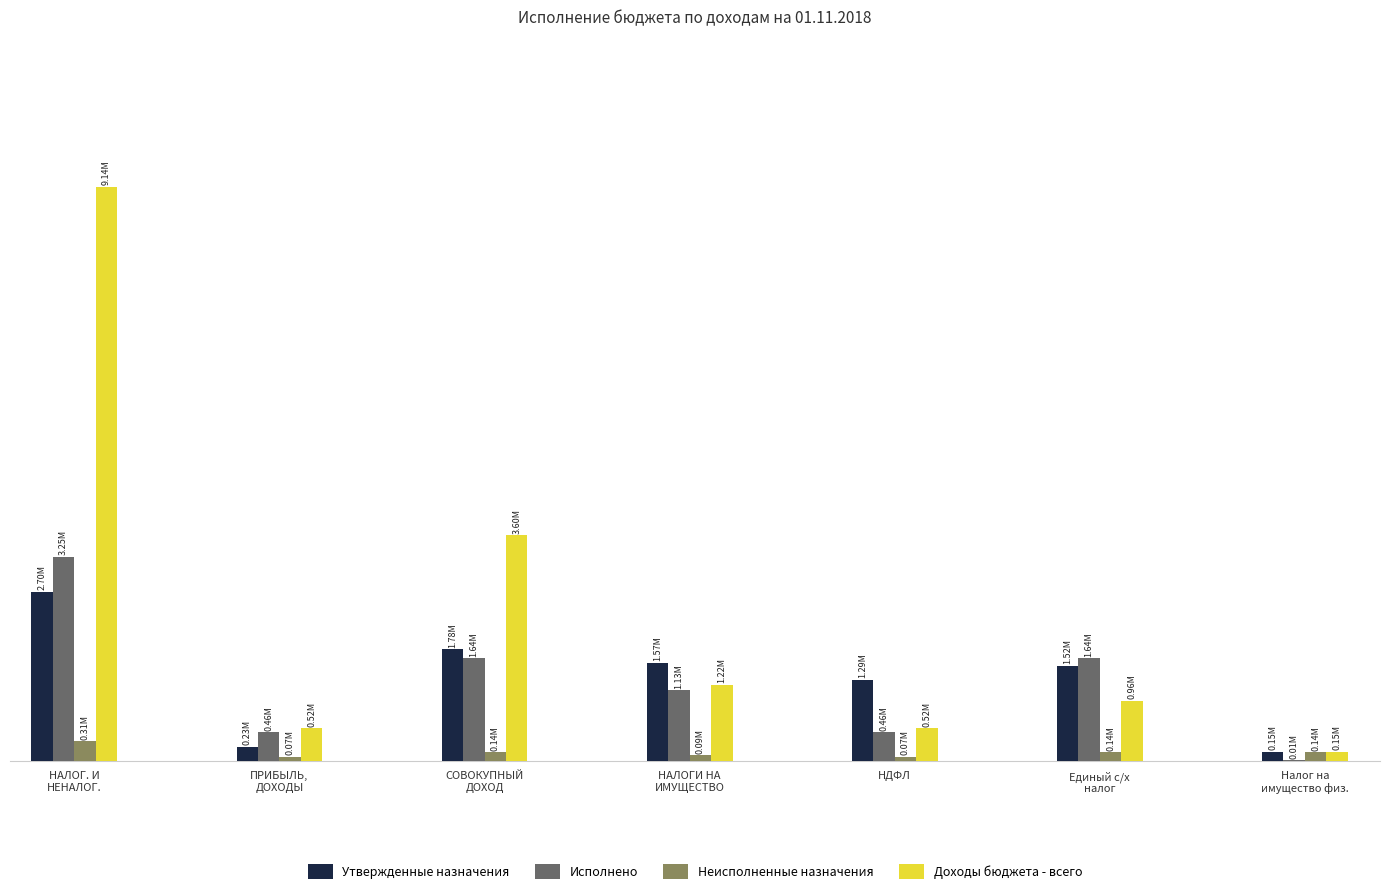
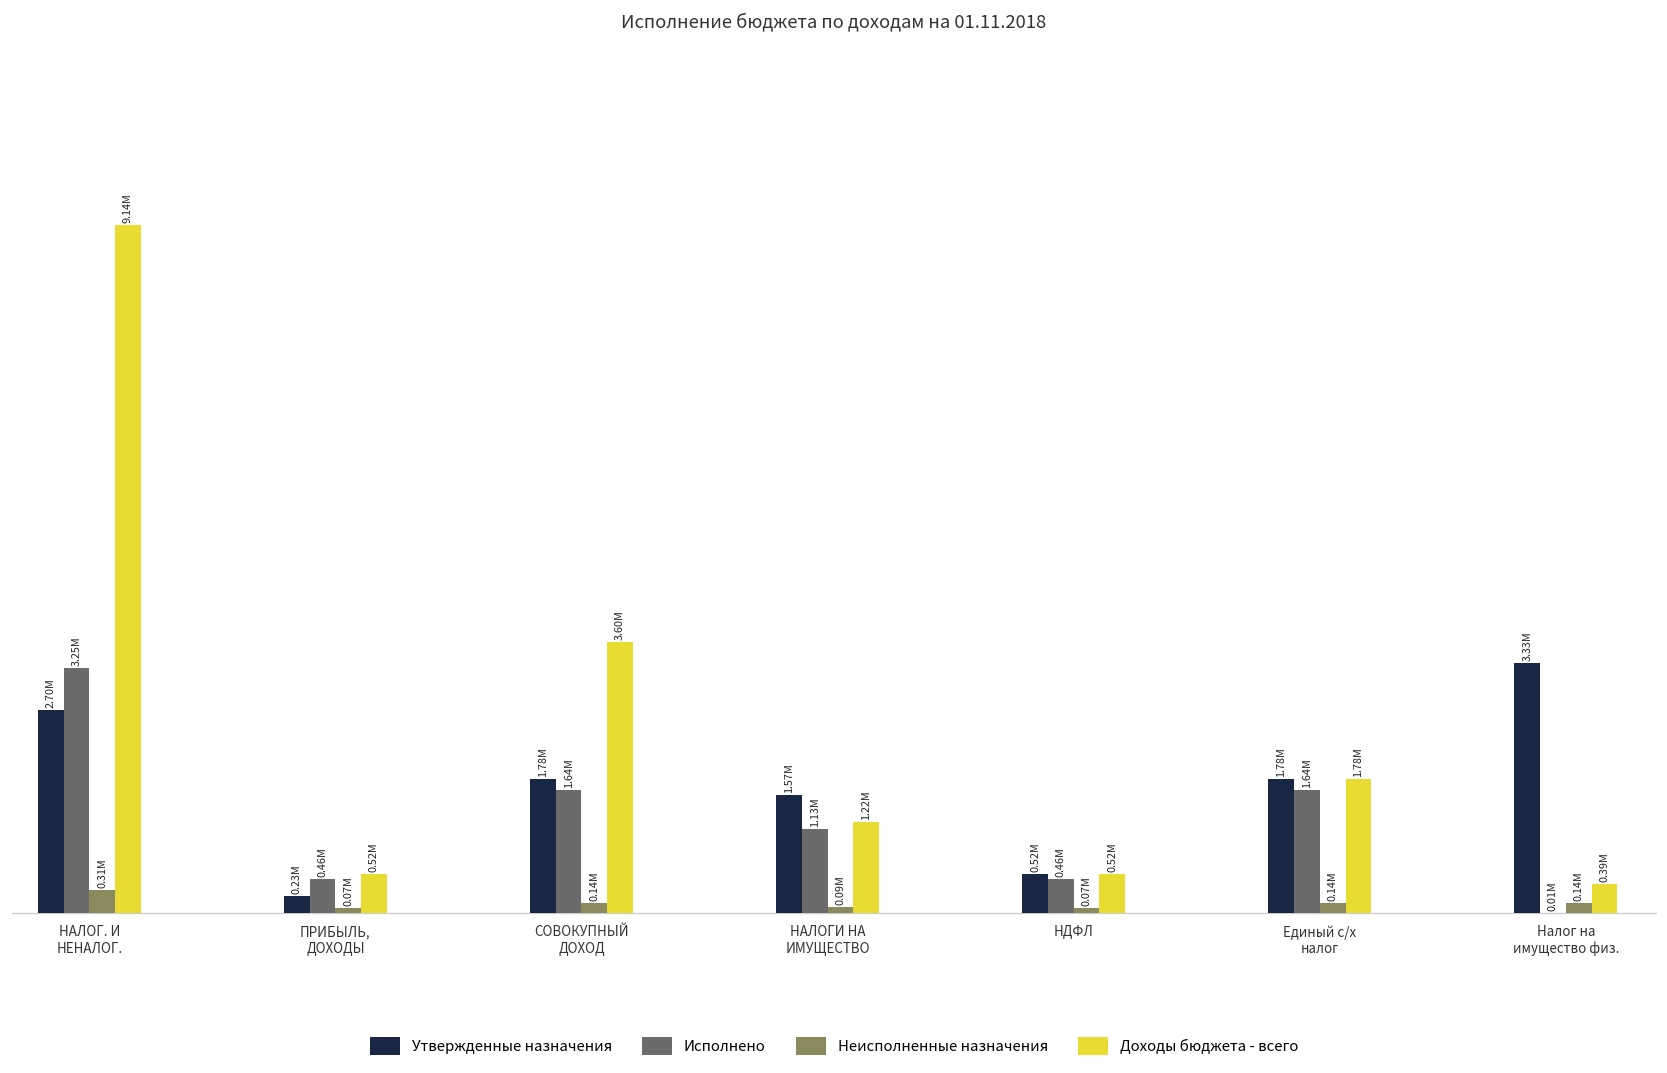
Утвержденные назначения, НДФЛ: 1.29M -> 0.52M
Утвержденные назначения, Единый с/х налог: 1.52M -> 1.78M
Доходы бюджета - всего, Единый с/х налог: 0.96M -> 1.78M
Утвержденные назначения, Налог на имущество физ.: 0.15M -> 3.33M
Доходы бюджета - всего, Налог на имущество физ.: 0.15M -> 0.39M
